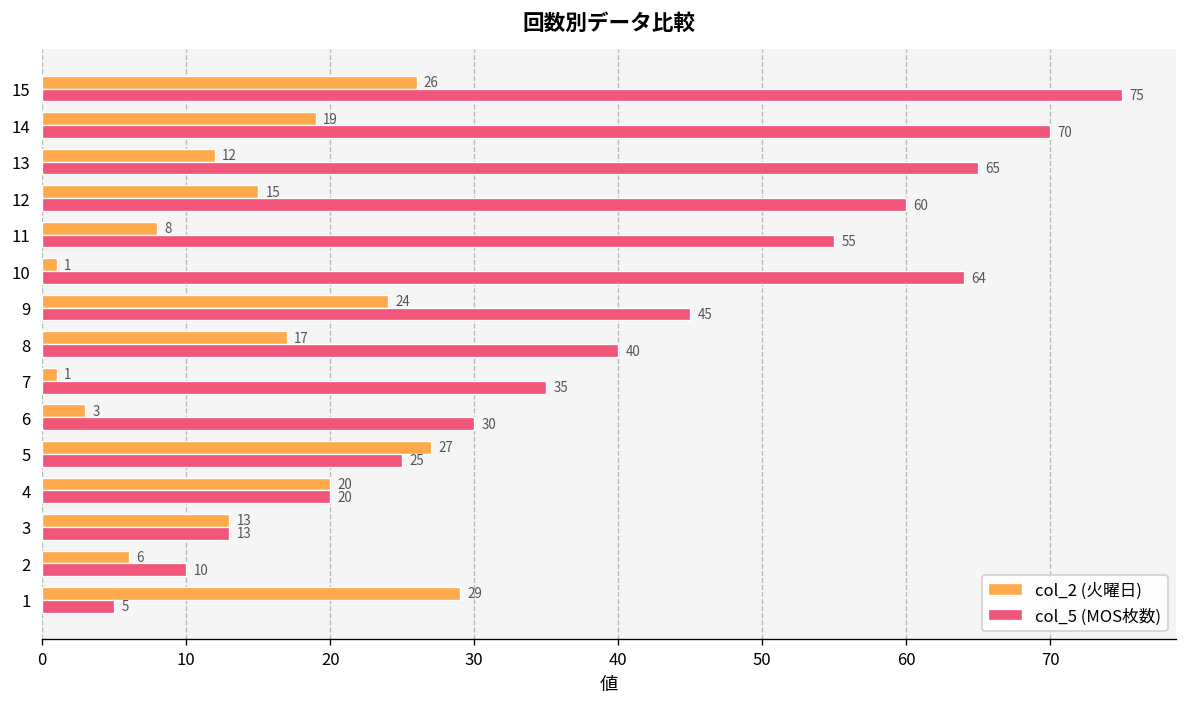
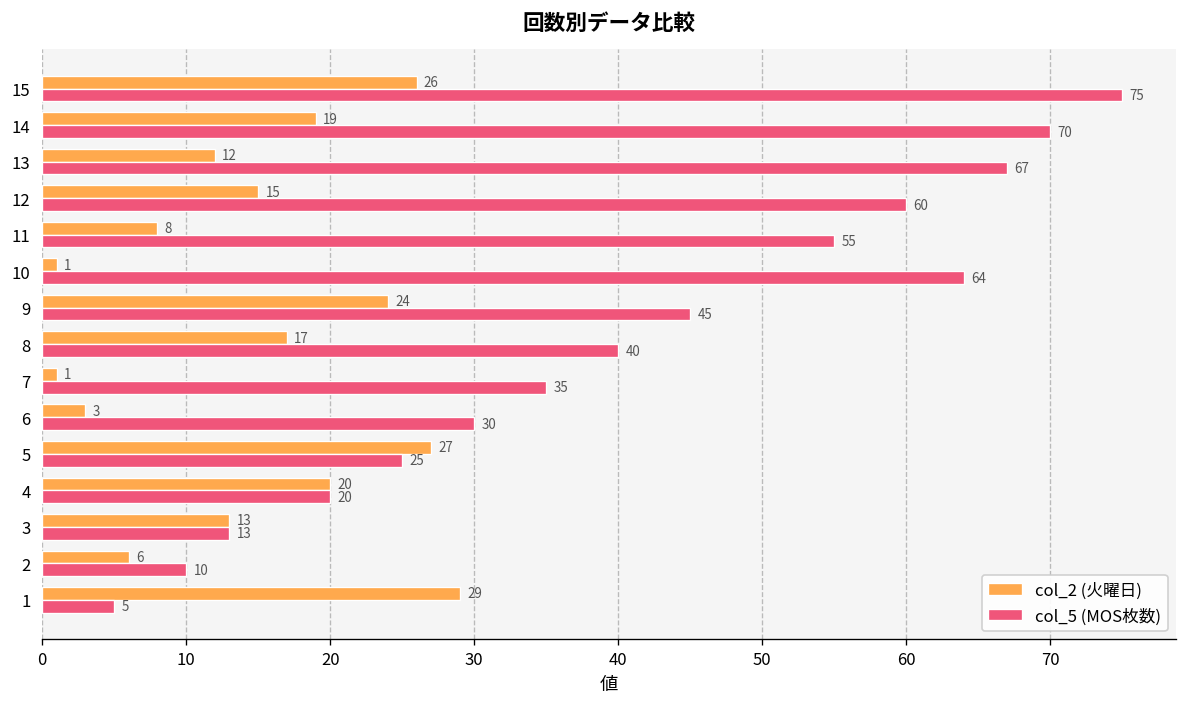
col_5 (MOS枚数), 13: 65 -> 67
